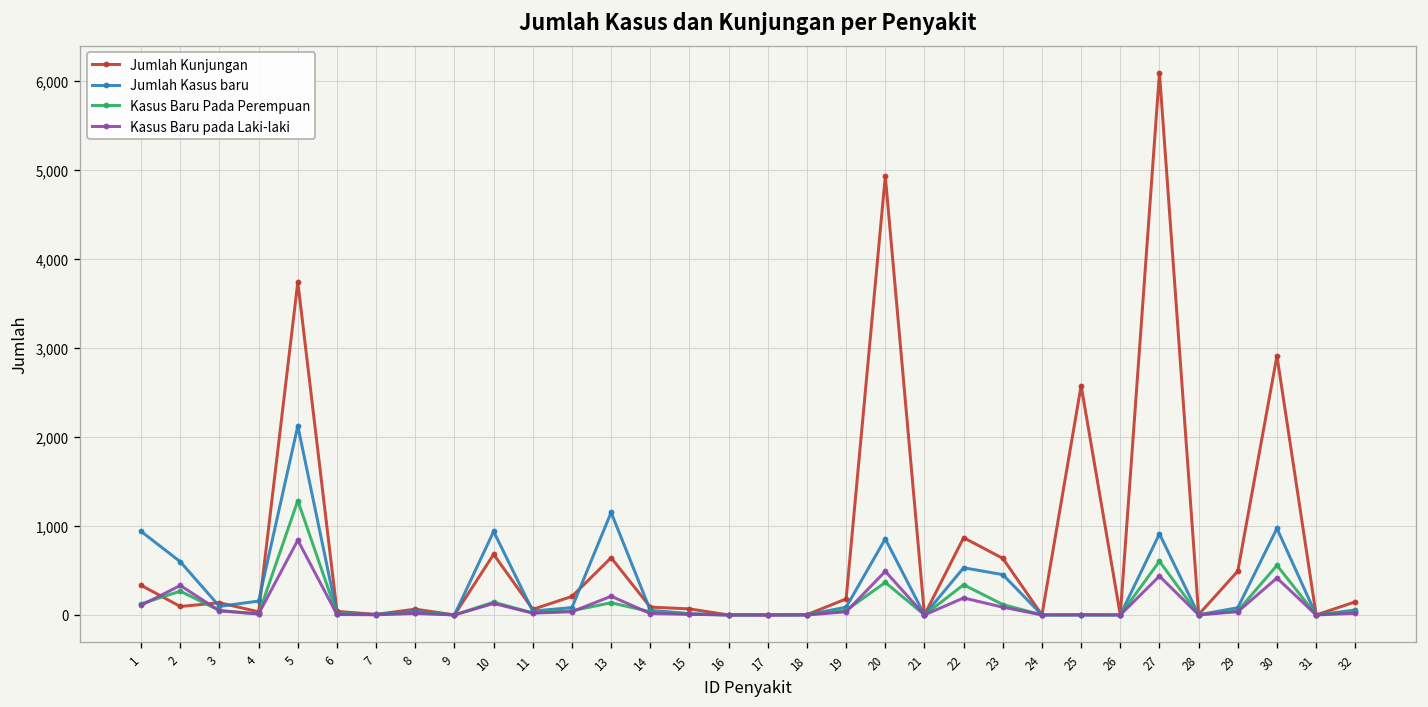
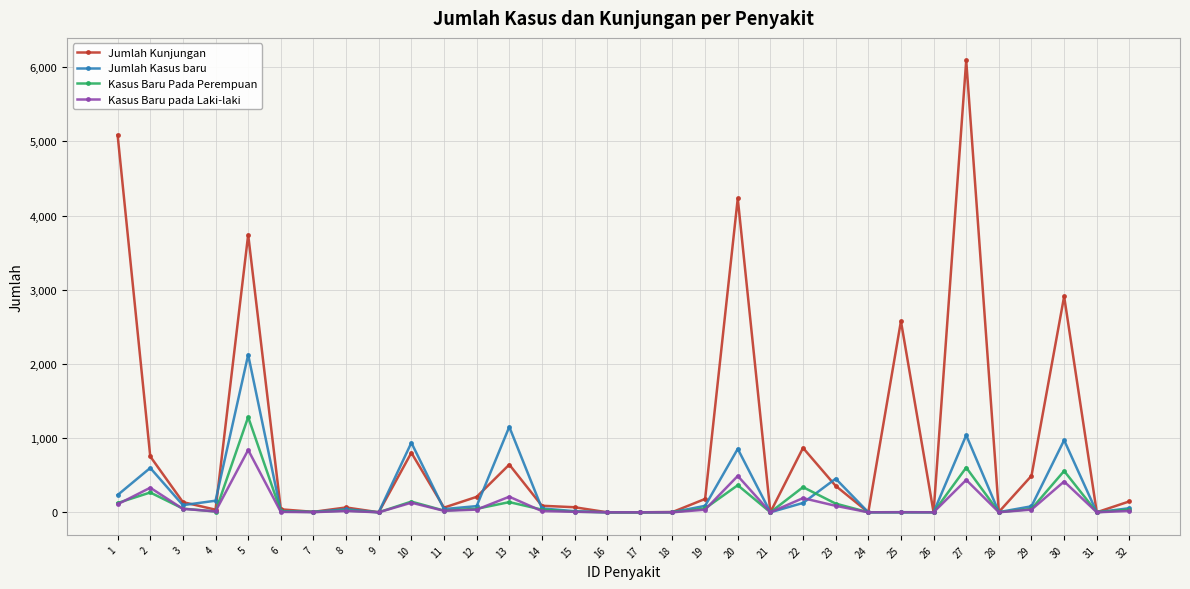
Jumlah Kunjungan, 1: 300 -> 5,100
Jumlah Kasus baru, 1: 900 -> 200
Jumlah Kunjungan, 2: 100 -> 800
Jumlah Kunjungan, 10: 700 -> 800
Jumlah Kunjungan, 20: 4,900 -> 4,200
Jumlah Kasus baru, 22: 500 -> 100
Jumlah Kunjungan, 23: 600 -> 400
Jumlah Kasus baru, 27: 900 -> 1,000
